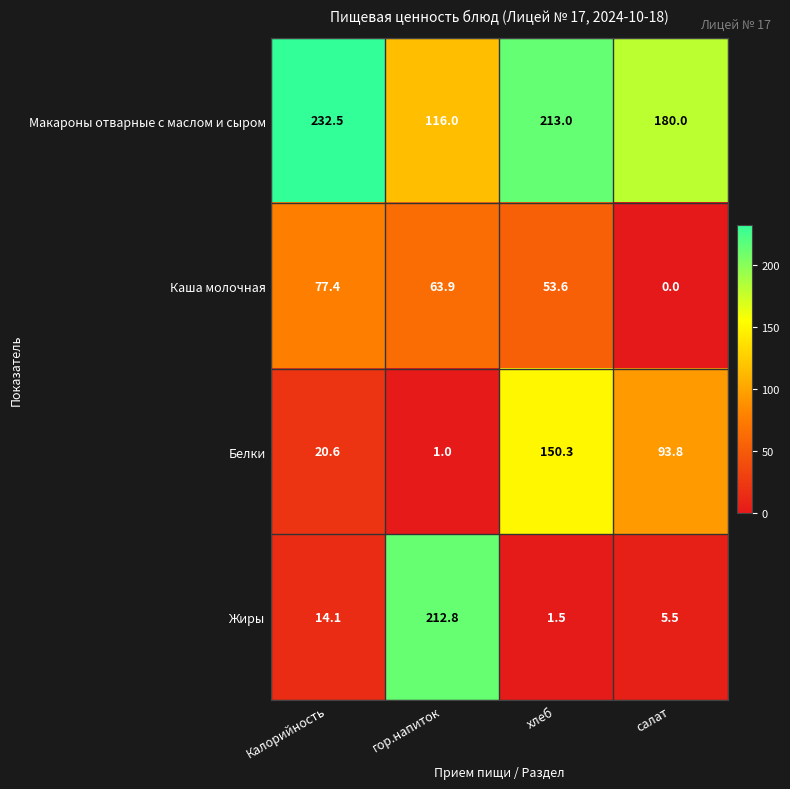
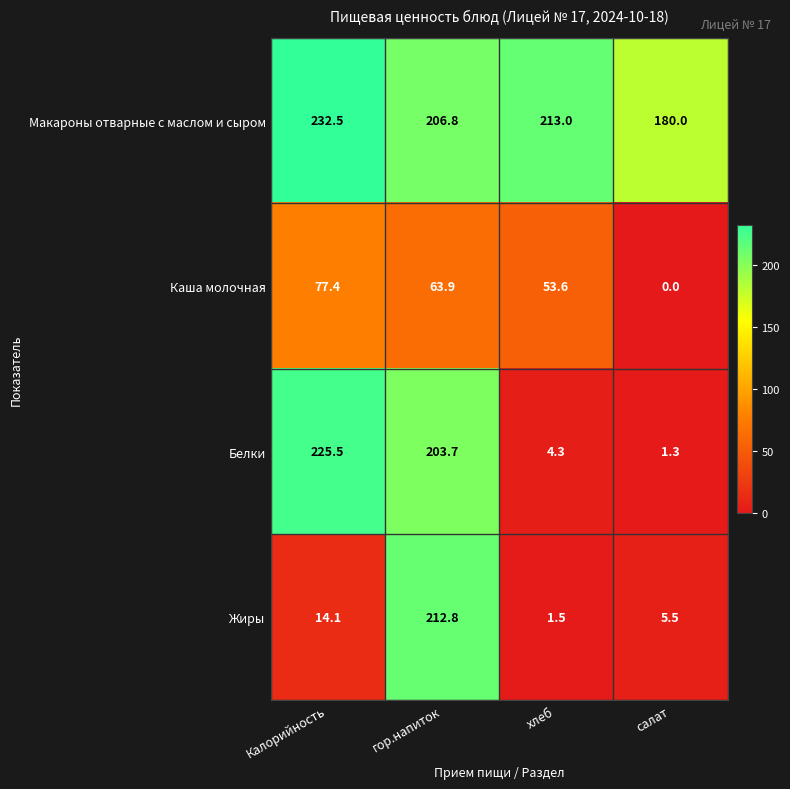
Макароны отварные с маслом и сыром, гор.напиток: 116.0 -> 206.8
Белки, Калорийность: 20.6 -> 225.5
Белки, гор.напиток: 1.0 -> 203.7
Белки, хлеб: 150.3 -> 4.3
Белки, салат: 93.8 -> 1.3
